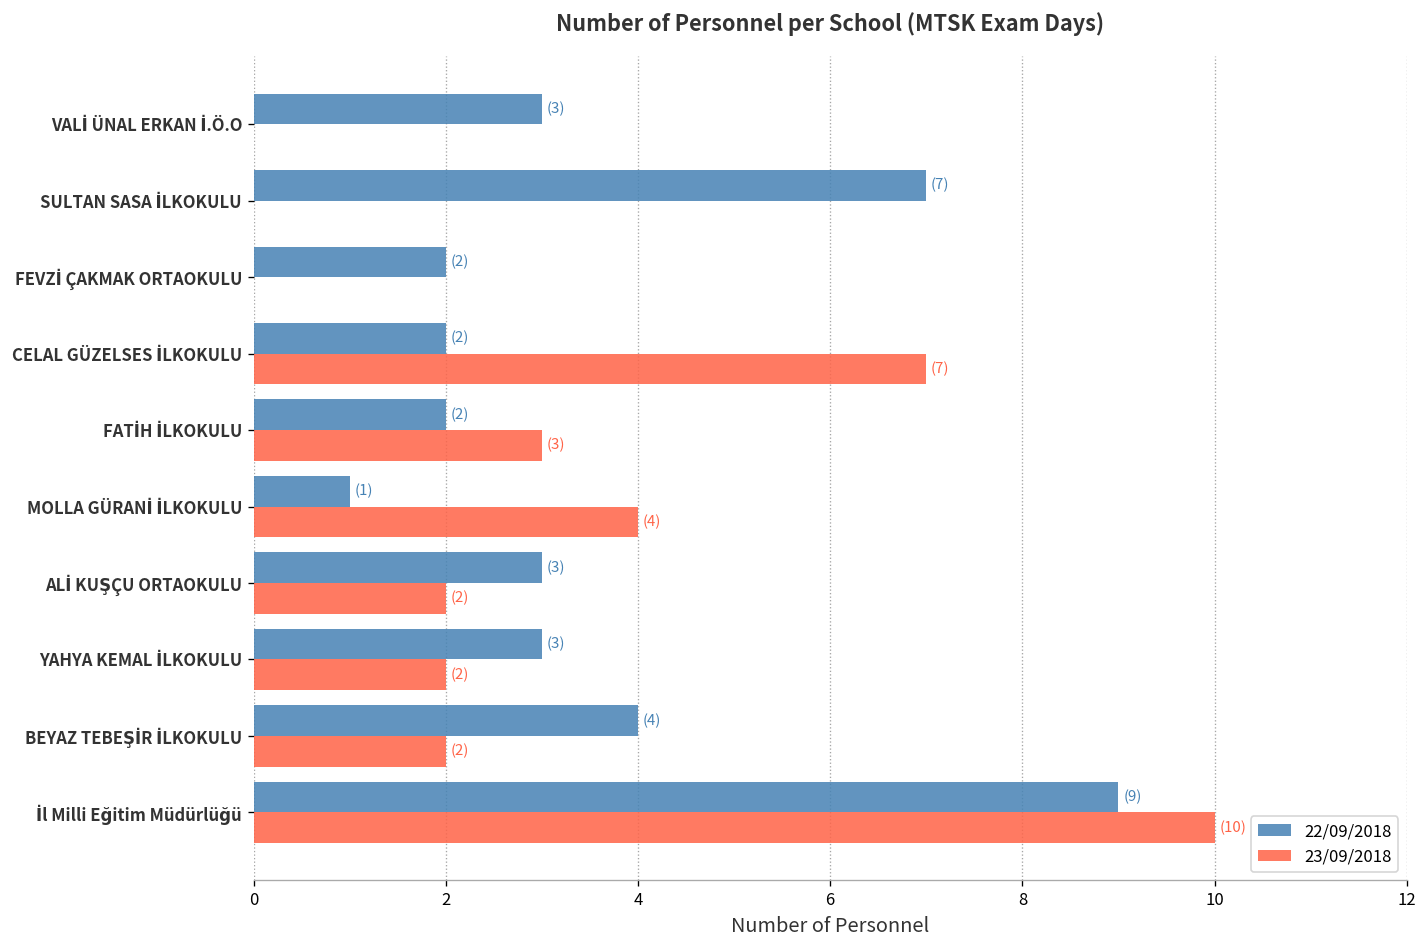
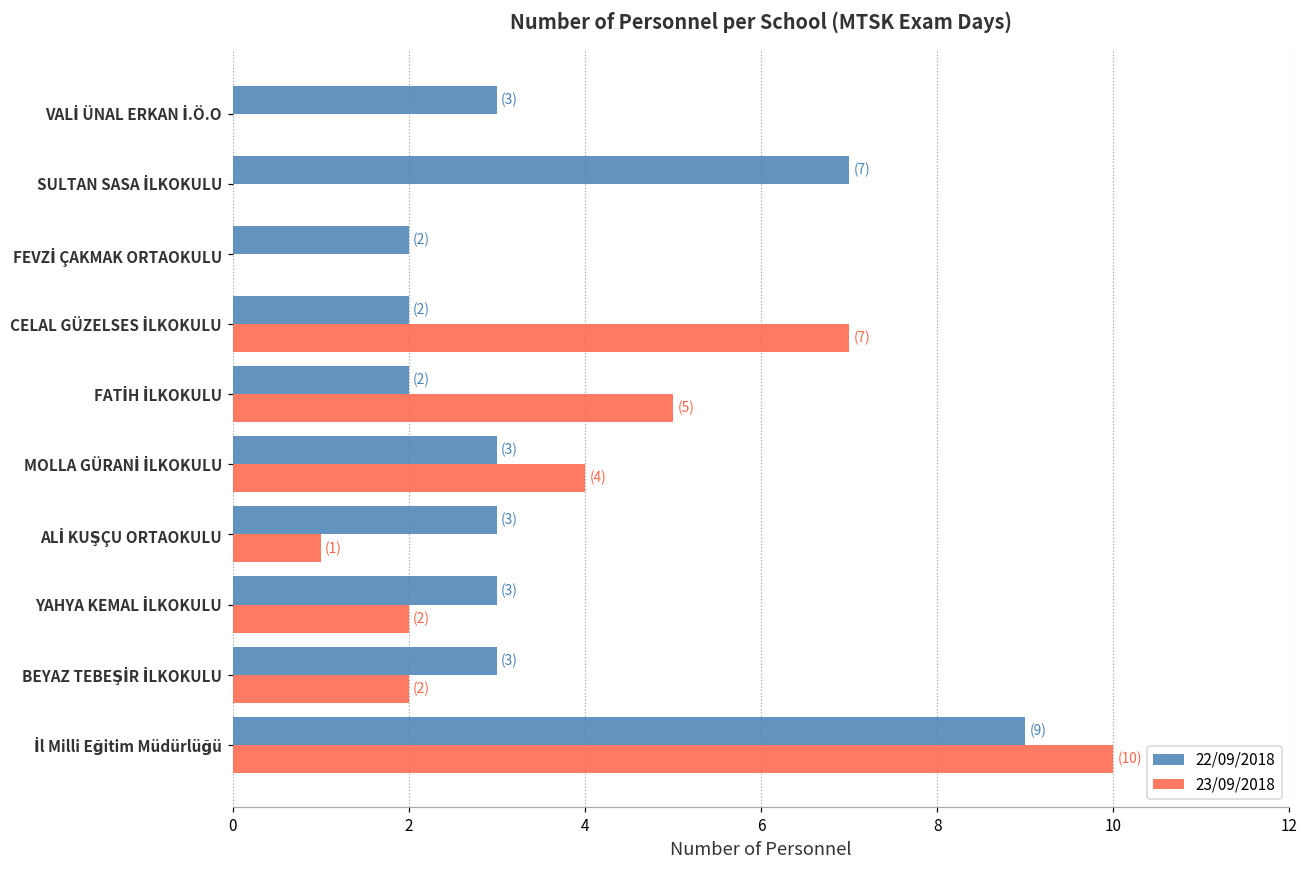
23/09/2018, FATİH İLKOKULU: (3) -> (5)
22/09/2018, MOLLA GÜRANİ İLKOKULU: (1) -> (3)
23/09/2018, ALİ KUŞÇU ORTAOKULU: (2) -> (1)
22/09/2018, BEYAZ TEBEŞİR İLKOKULU: (4) -> (3)
